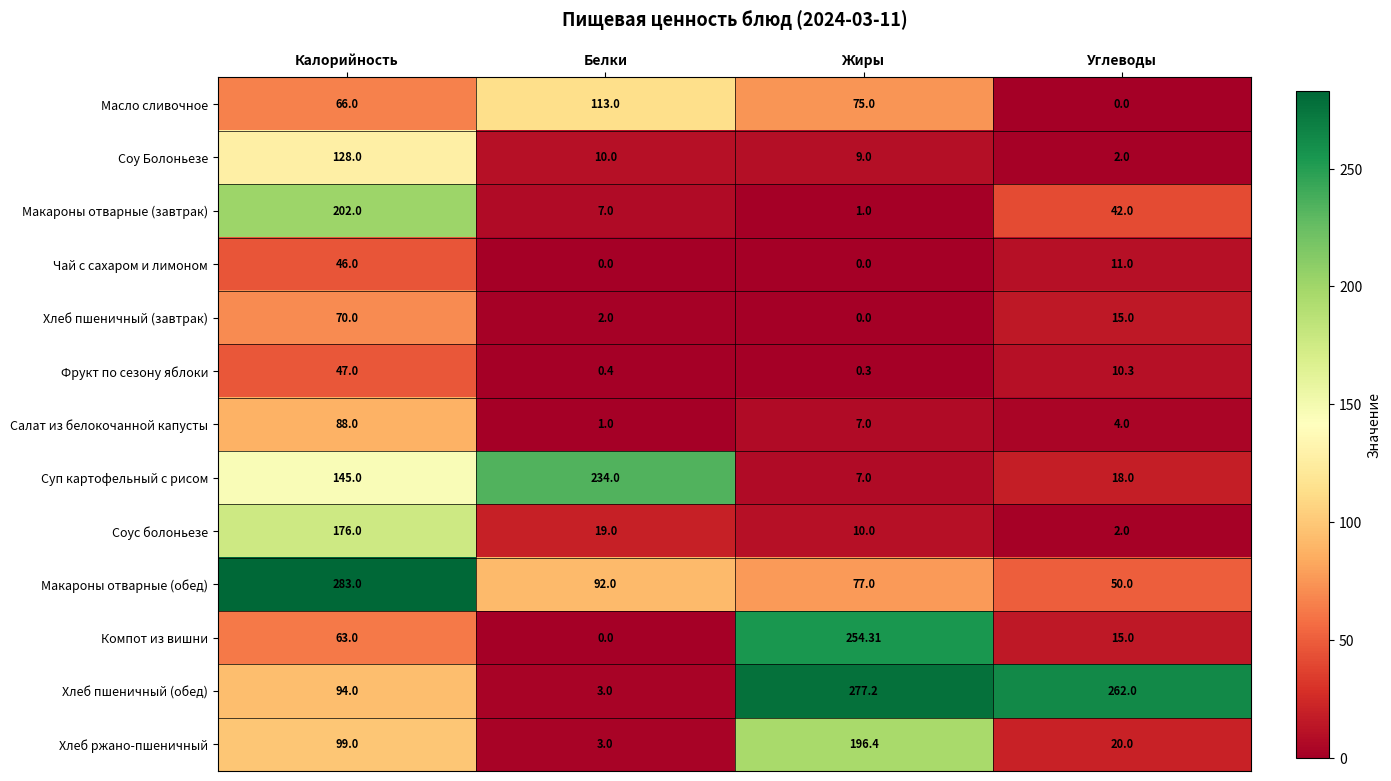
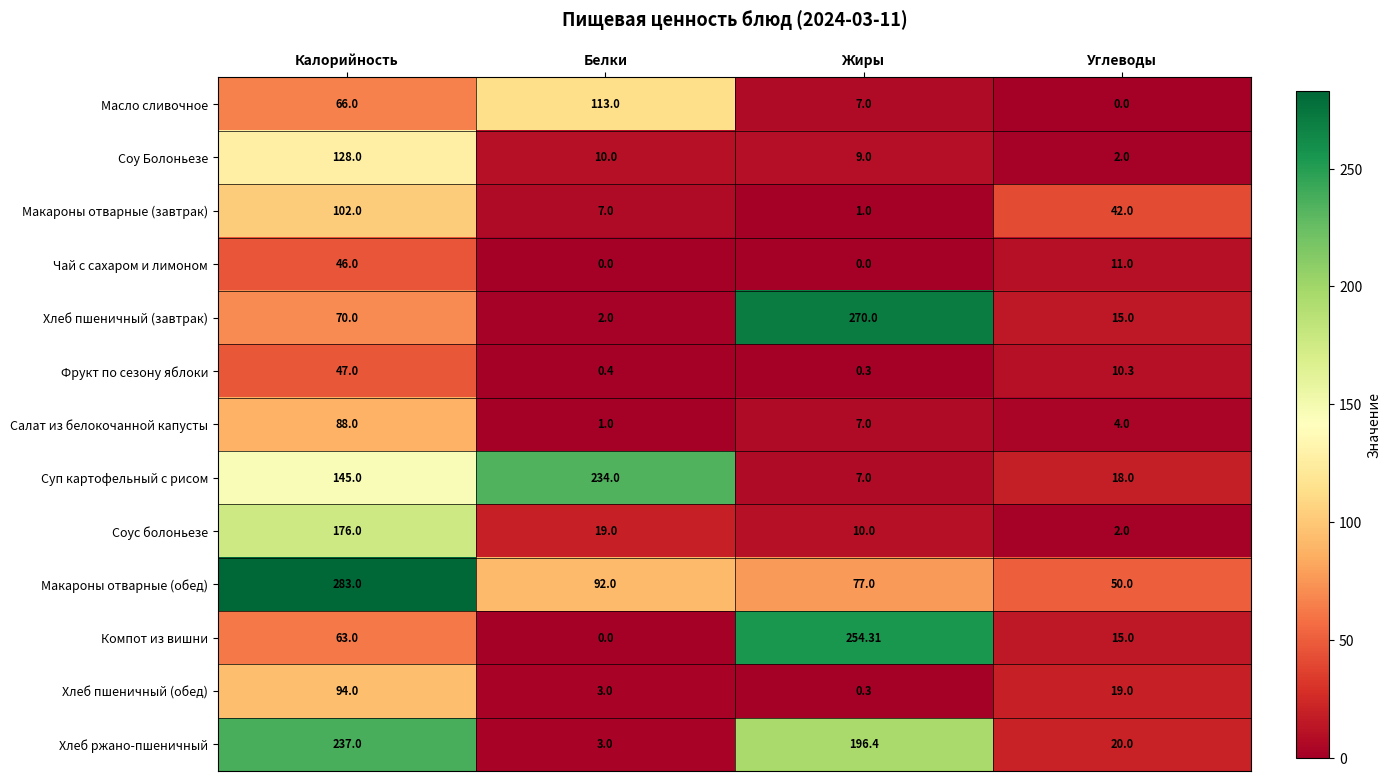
Масло сливочное, Жиры: 75.0 -> 7.0
Макароны отварные (завтрак), Калорийность: 202.0 -> 102.0
Хлеб пшеничный (завтрак), Жиры: 0.0 -> 270.0
Хлеб пшеничный (обед), Жиры: 277.2 -> 0.3
Хлеб пшеничный (обед), Углеводы: 262.0 -> 19.0
Хлеб ржано-пшеничный, Калорийность: 99.0 -> 237.0
